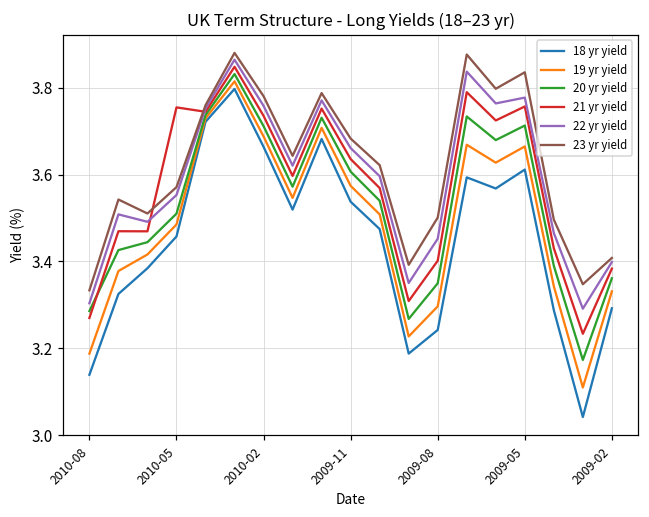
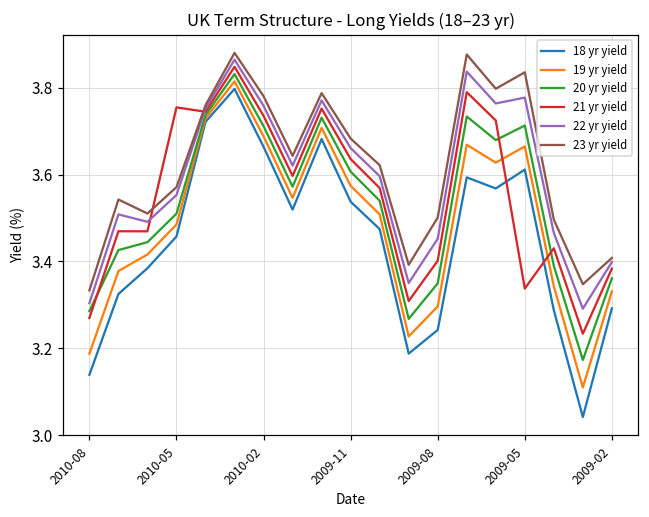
21 yr yield, 2009-05: 3.76 -> 3.34
